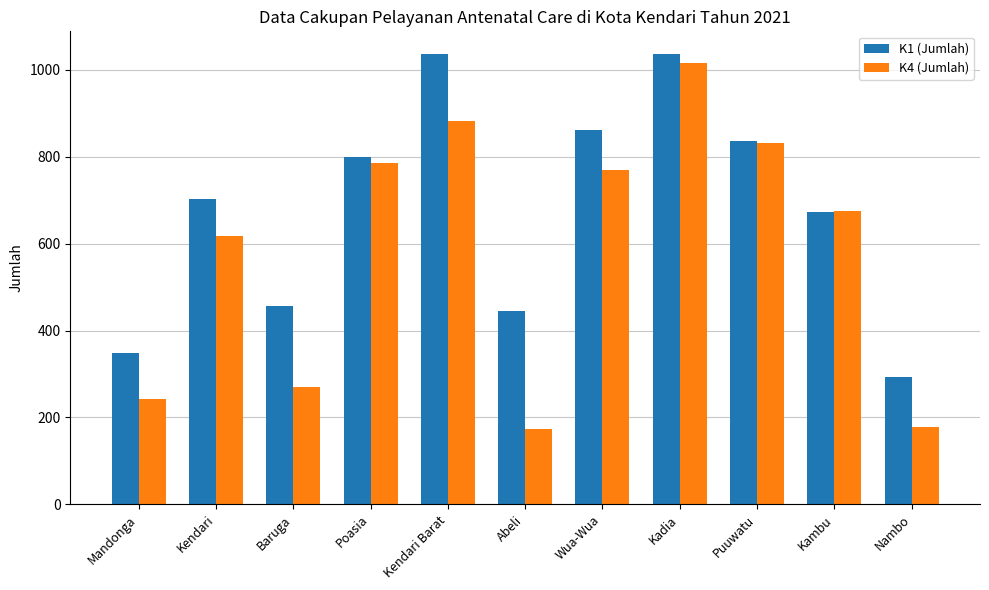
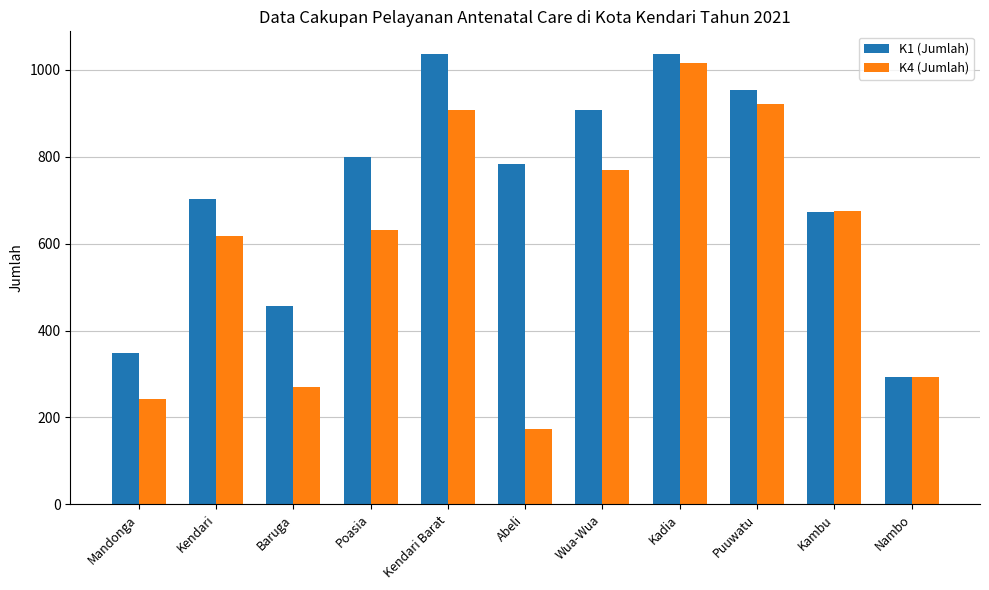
K4 (Jumlah), Poasia: 790 -> 630
K4 (Jumlah), Kendari Barat: 880 -> 910
K1 (Jumlah), Abeli: 450 -> 780
K1 (Jumlah), Wua-Wua: 860 -> 910
K1 (Jumlah), Puuwatu: 840 -> 950
K4 (Jumlah), Puuwatu: 830 -> 920
K4 (Jumlah), Nambo: 180 -> 290
